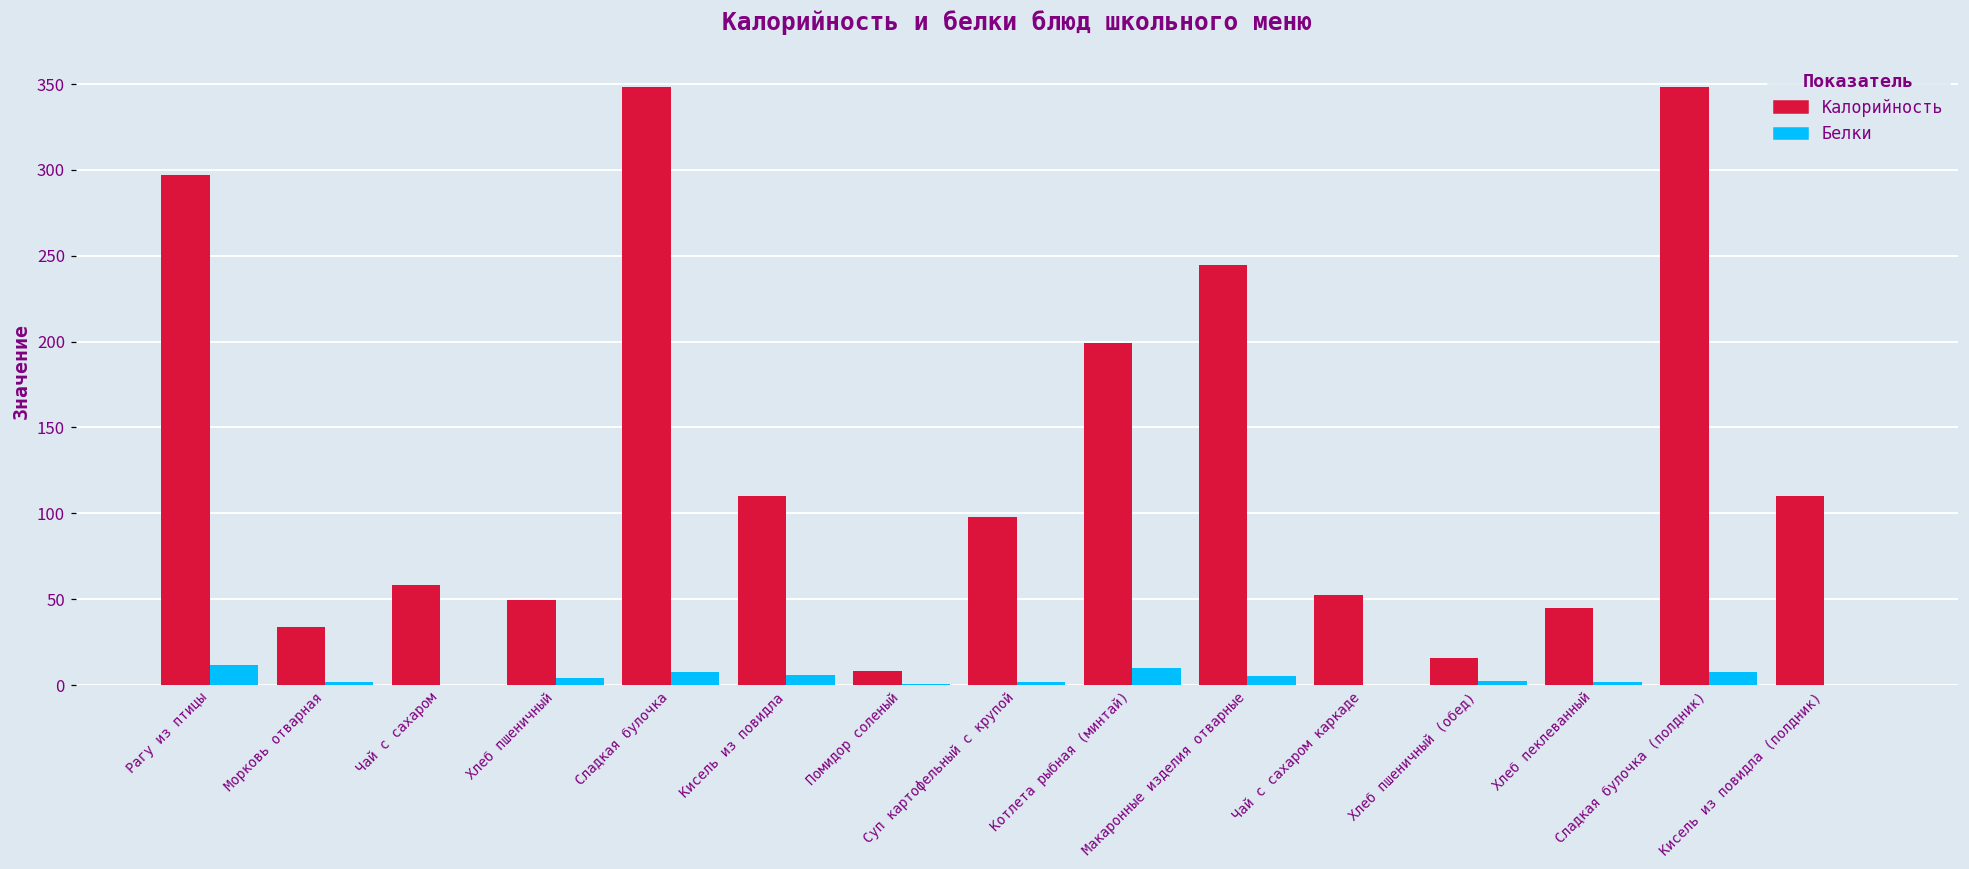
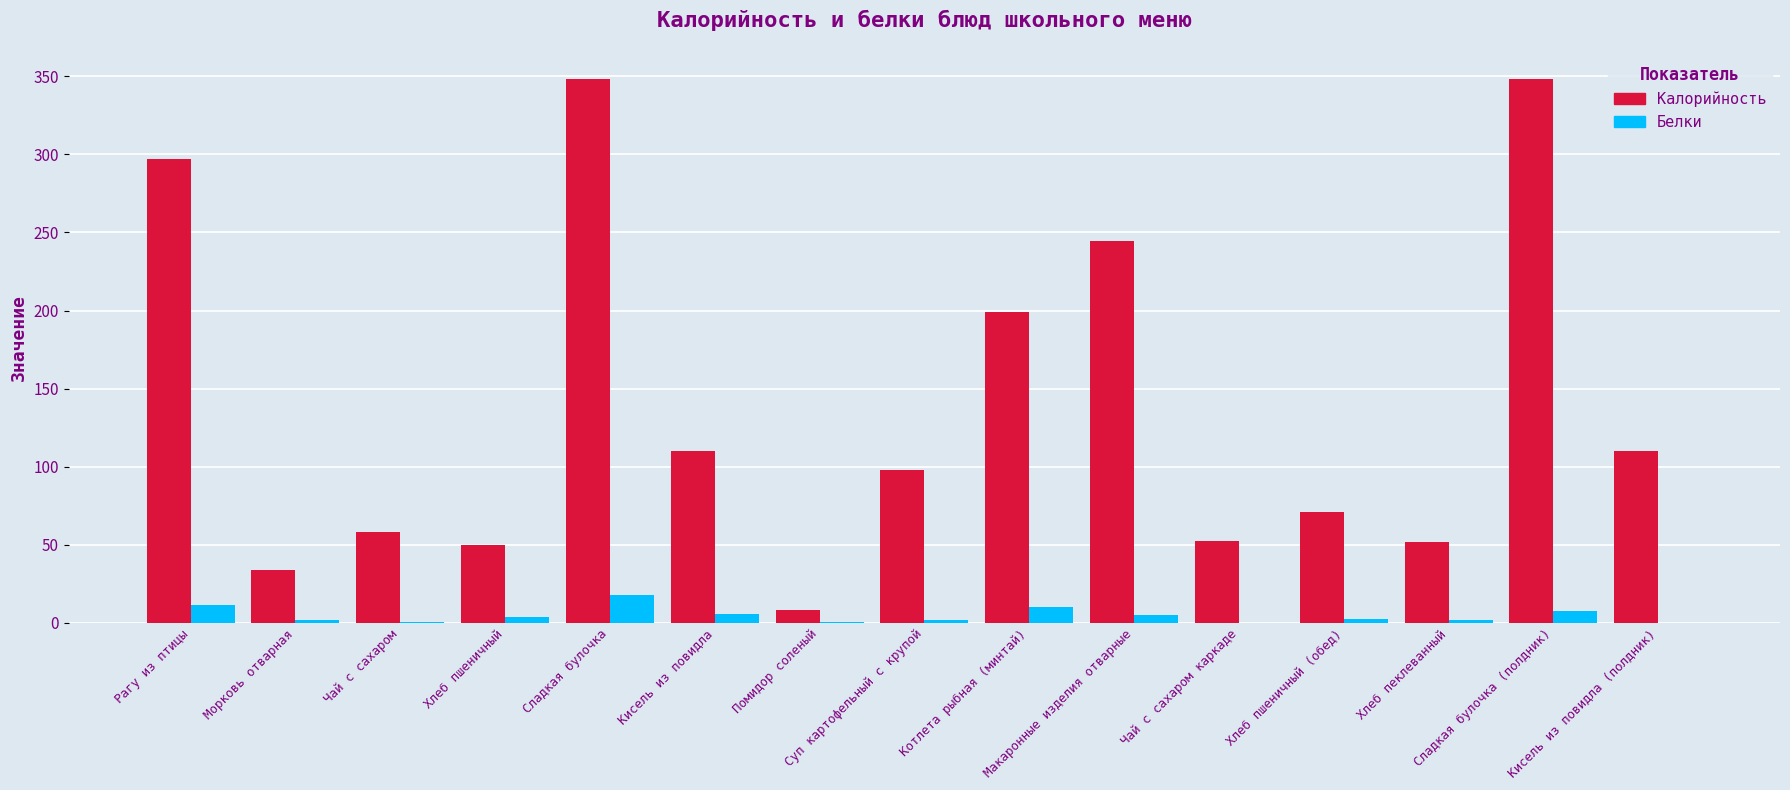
Белки, Сладкая булочка: 8 -> 18
Калорийность, Хлеб пшеничный (обед): 16 -> 71
Калорийность, Хлеб пеклеванный: 45 -> 52
